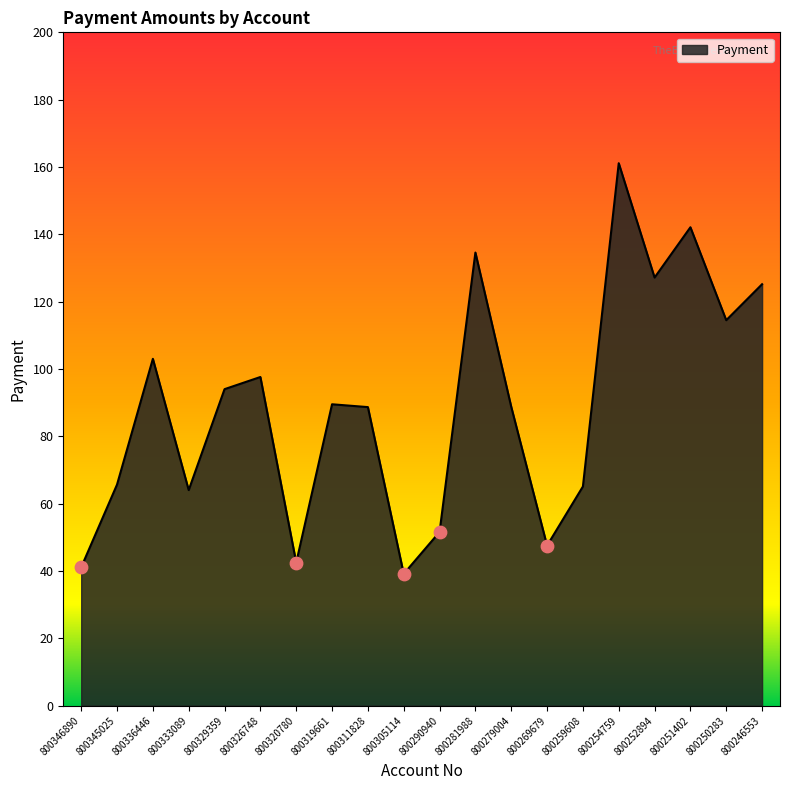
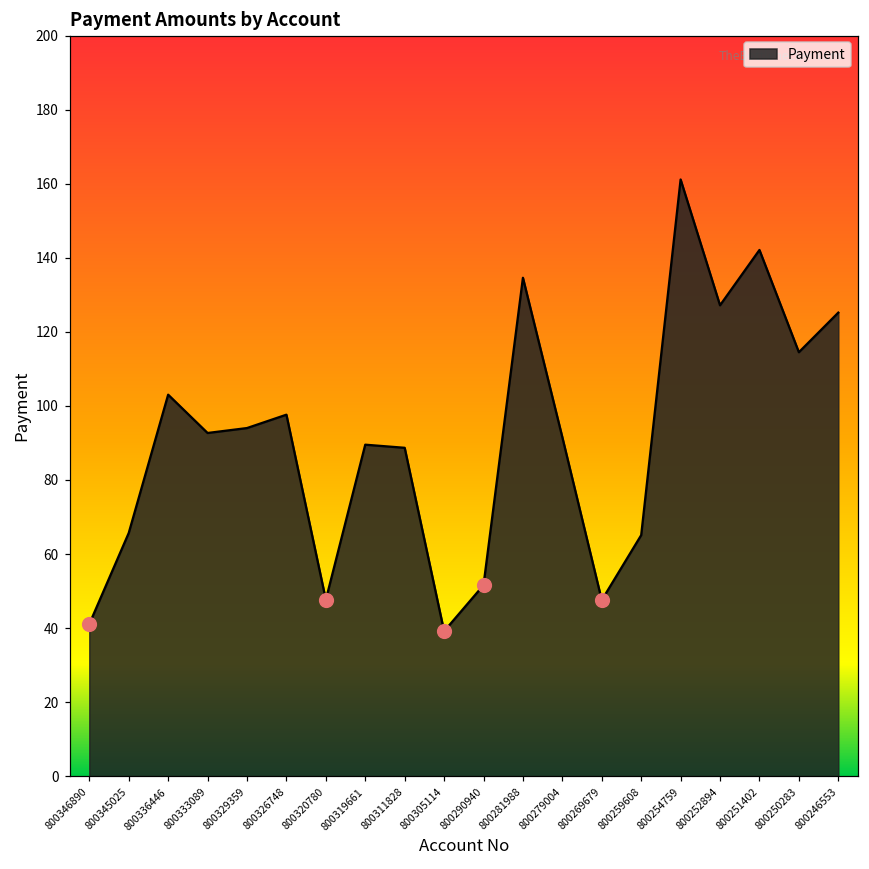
Payment, 800333089: 64 -> 93
Payment, 800320780: 42 -> 48
Payment, 800279004: 89 -> 92
